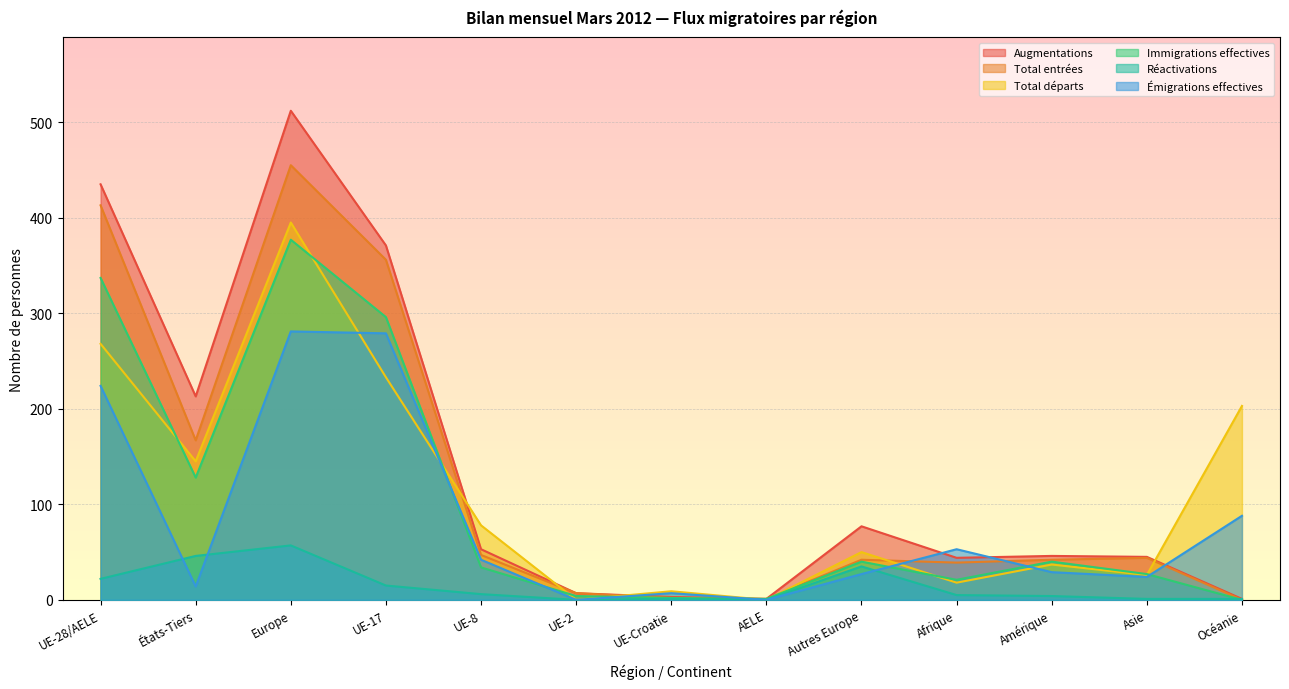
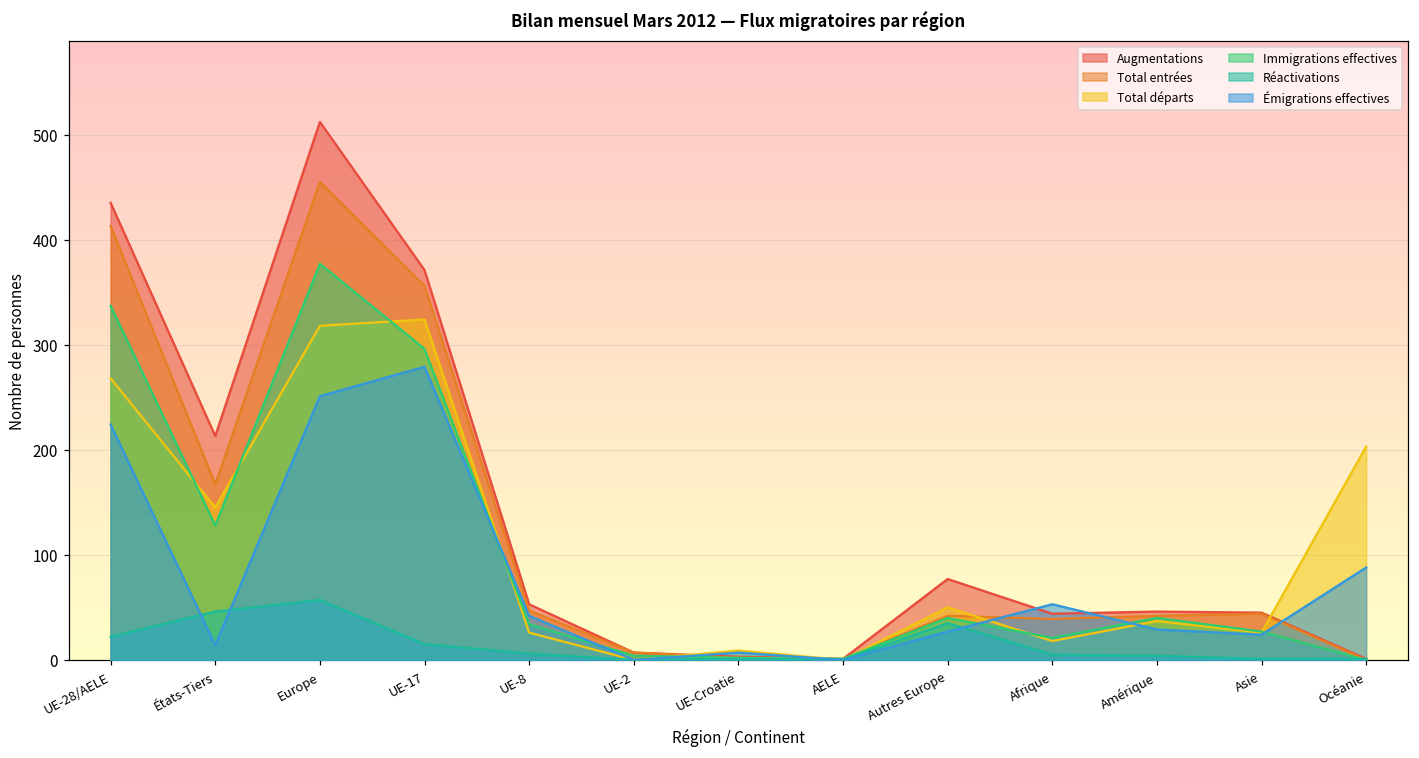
Total départs, Europe: 400 -> 320
Émigrations effectives, Europe: 280 -> 250
Total départs, UE-17: 230 -> 320
Total départs, UE-8: 80 -> 30
